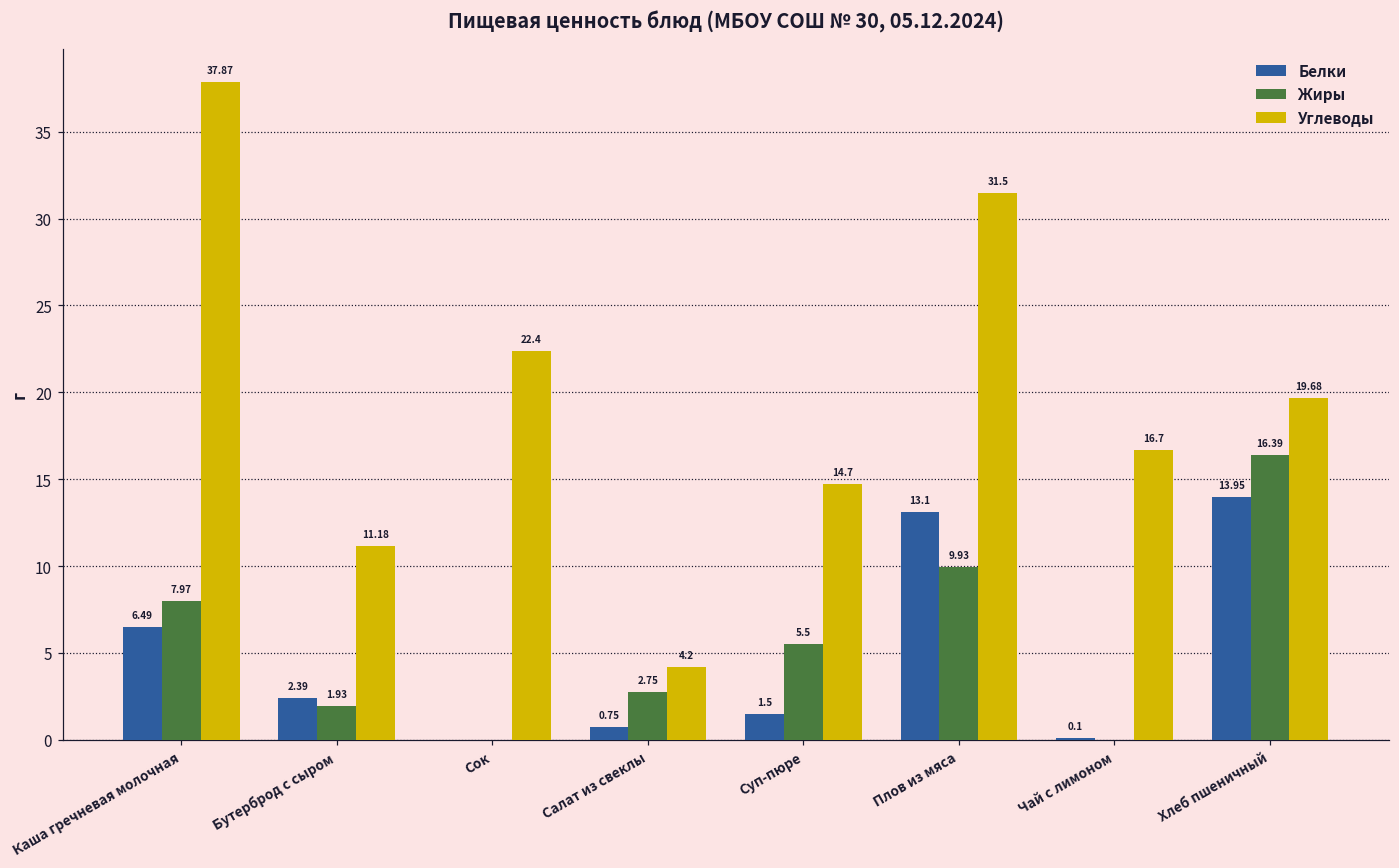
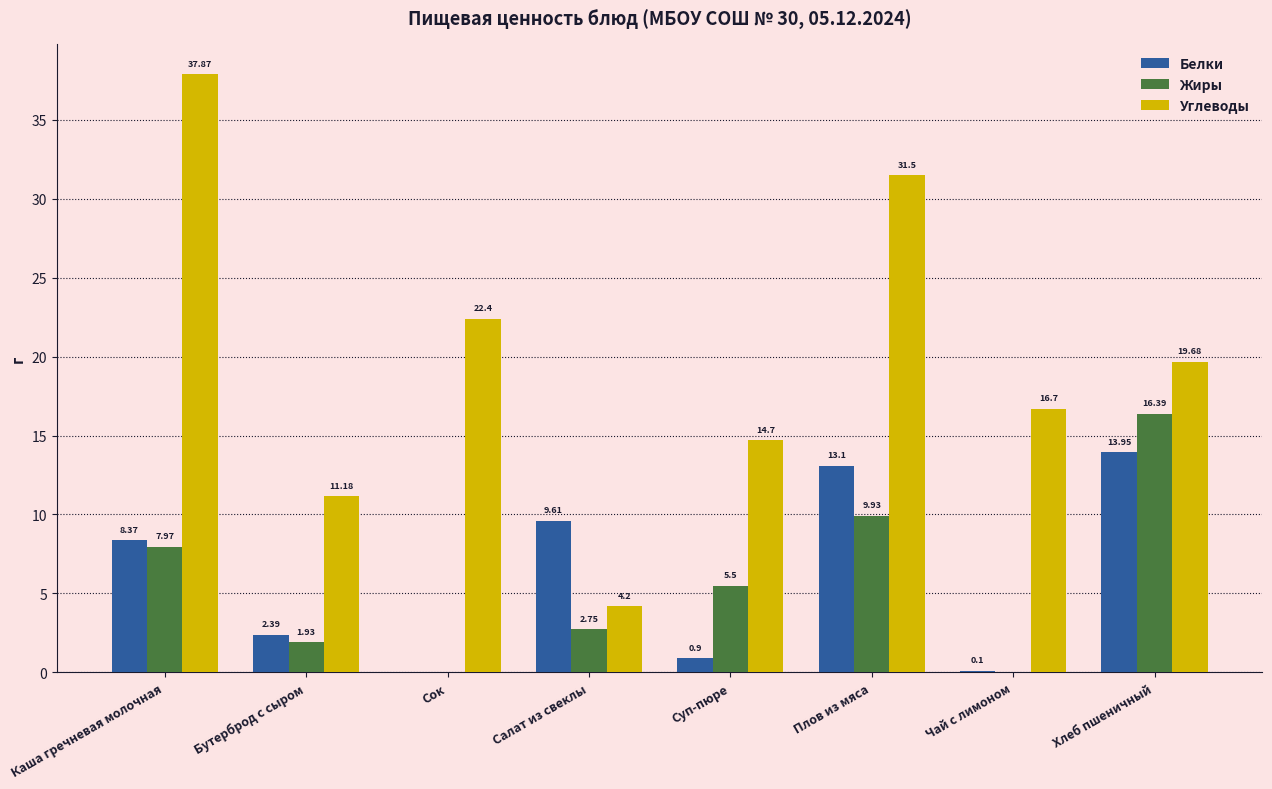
Белки, Каша гречневая молочная: 6.49 -> 8.37
Белки, Салат из свеклы: 0.75 -> 9.61
Белки, Суп-пюре: 1.5 -> 0.9
